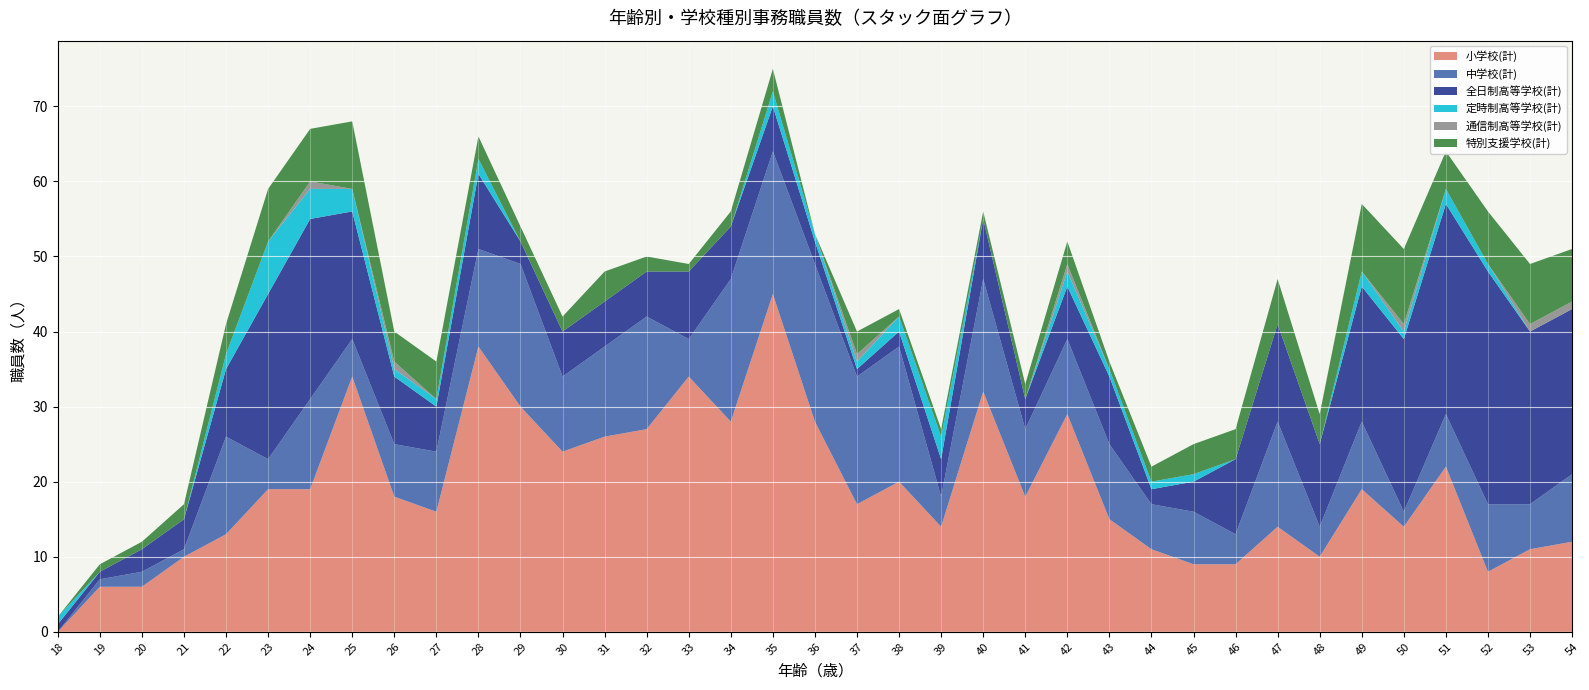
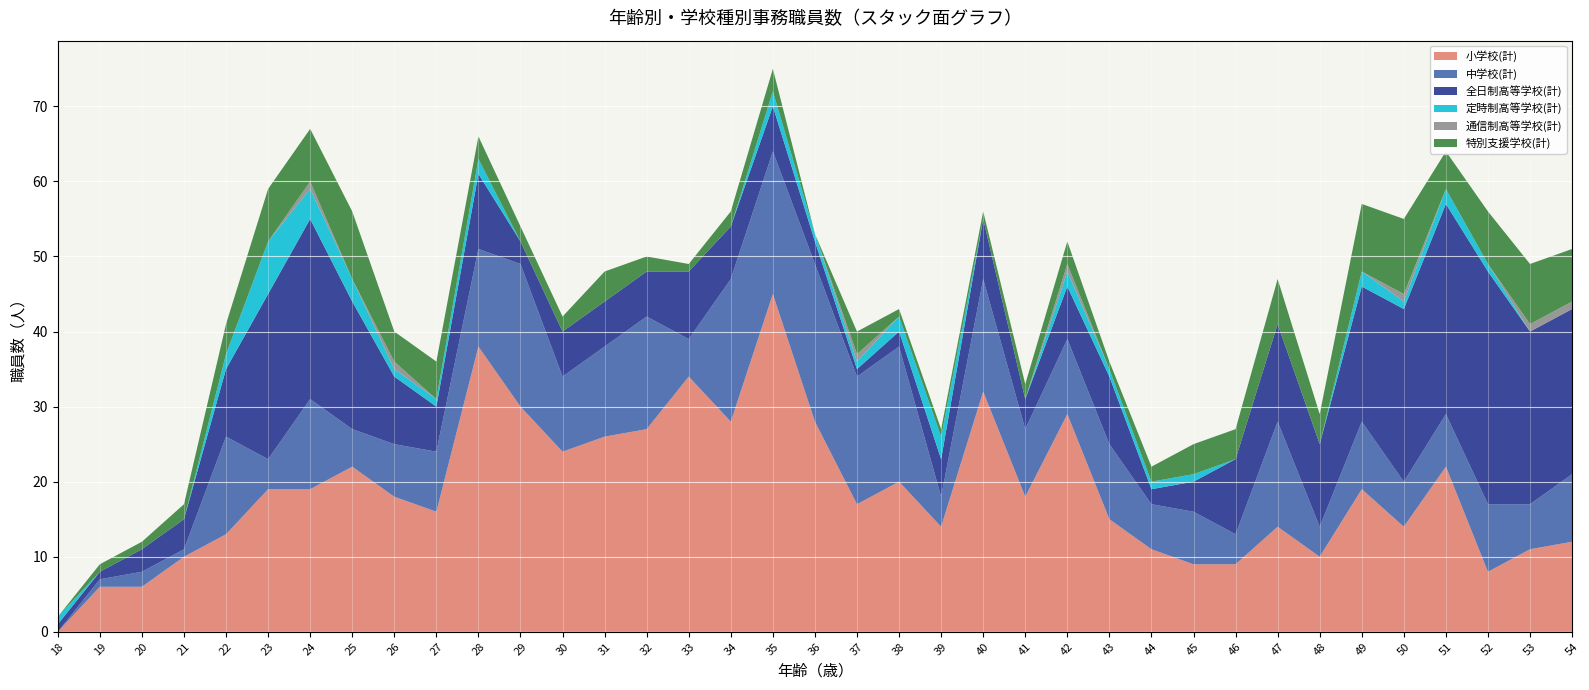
小学校(計), 25: 34 -> 22
中学校(計), 50: 2 -> 6
